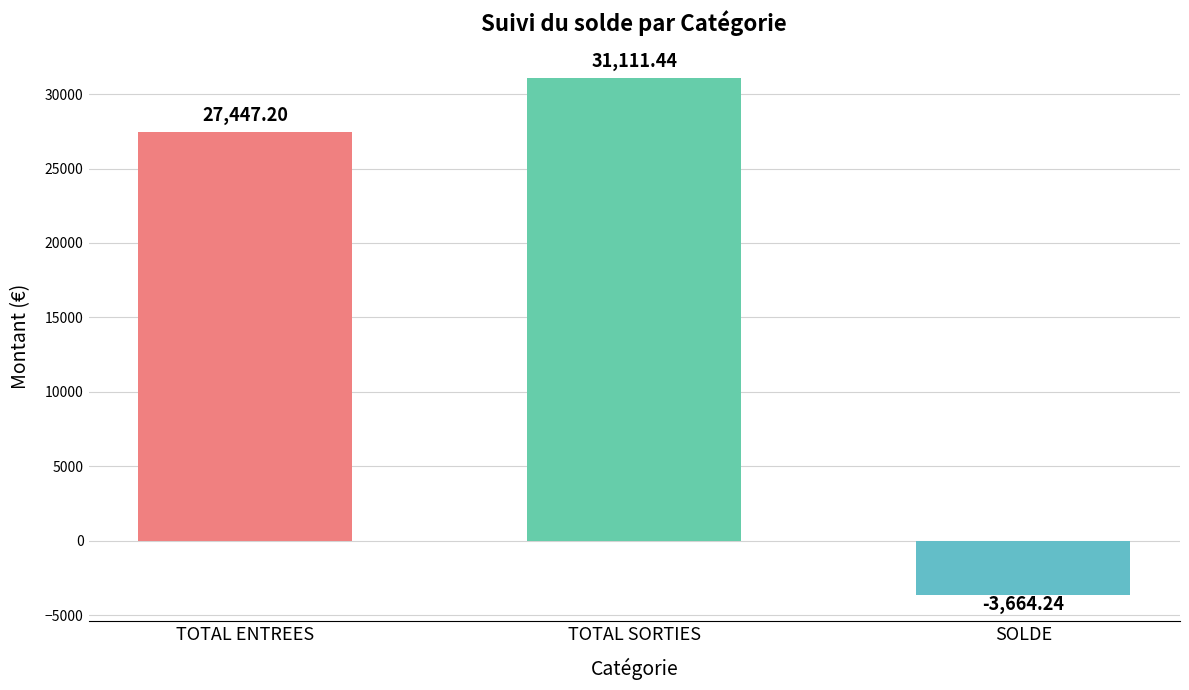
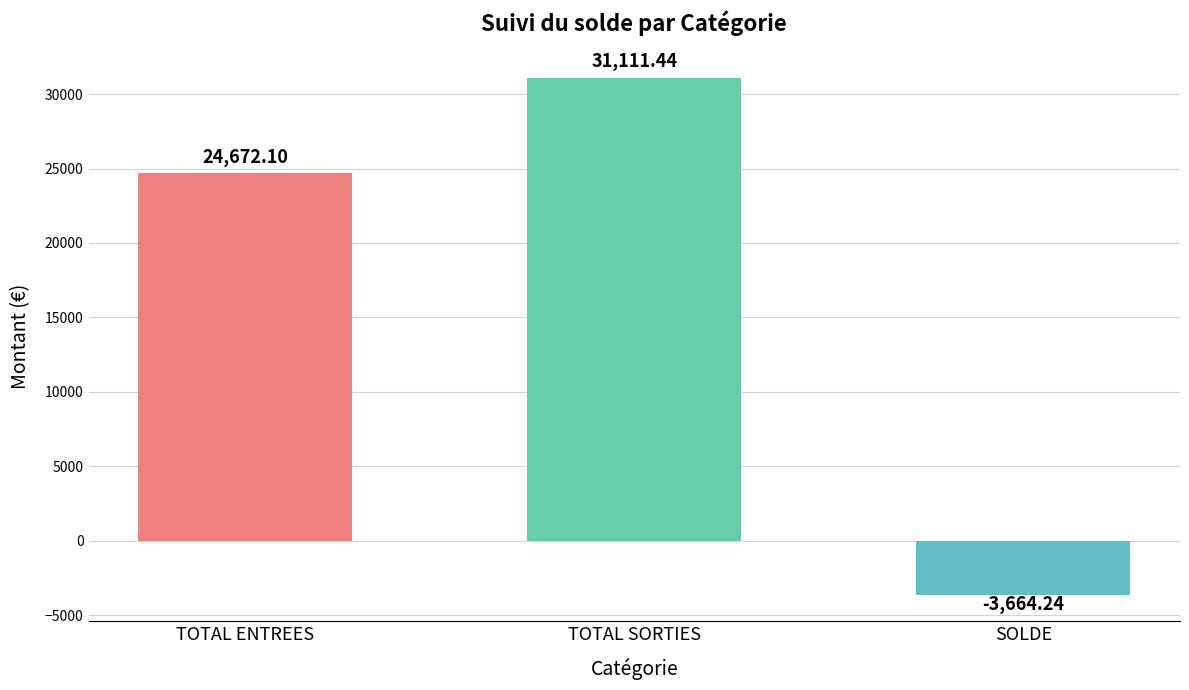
TOTAL ENTREES: 27,447.20 -> 24,672.10
